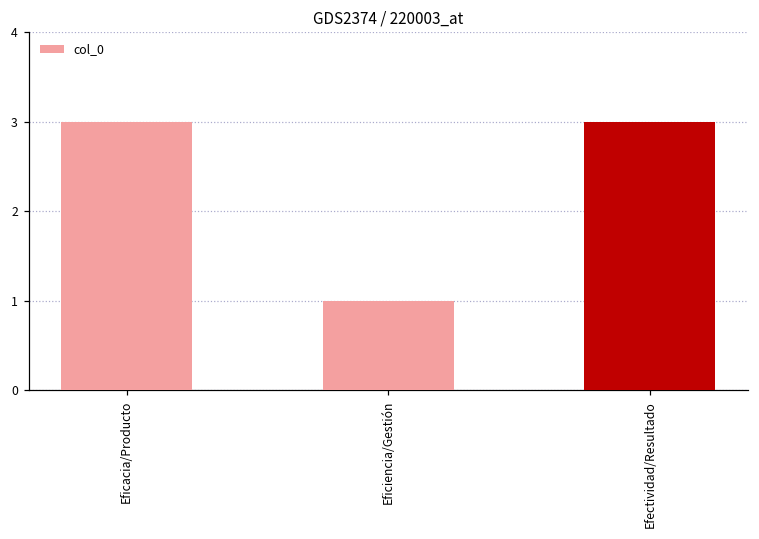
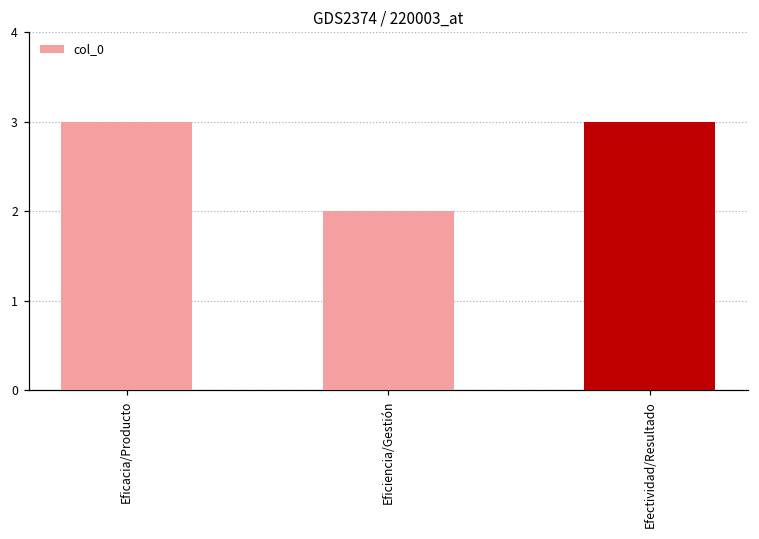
Eficiencia/Gestión: 1 -> 2
